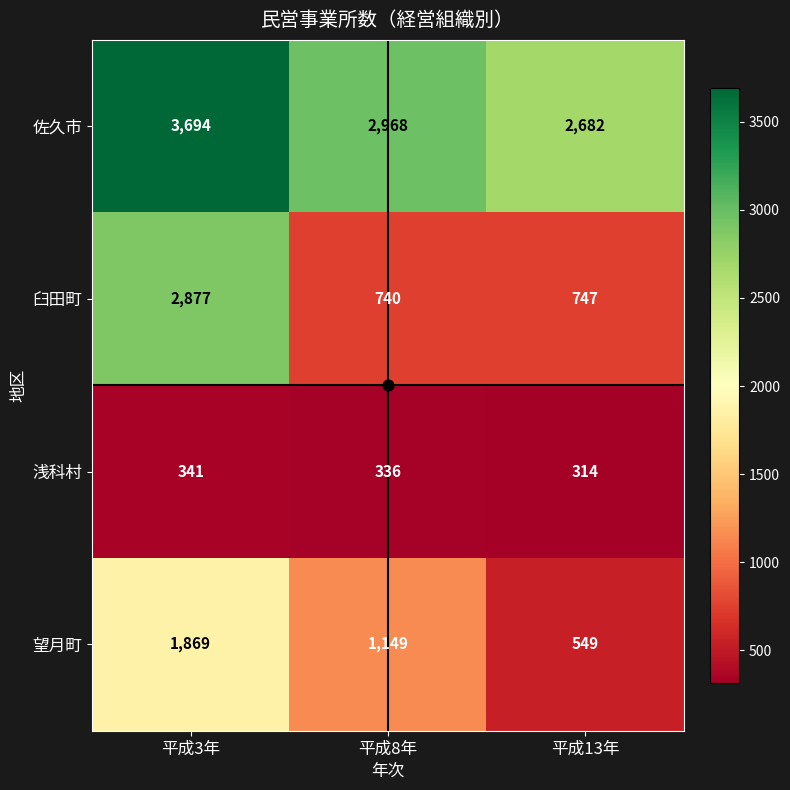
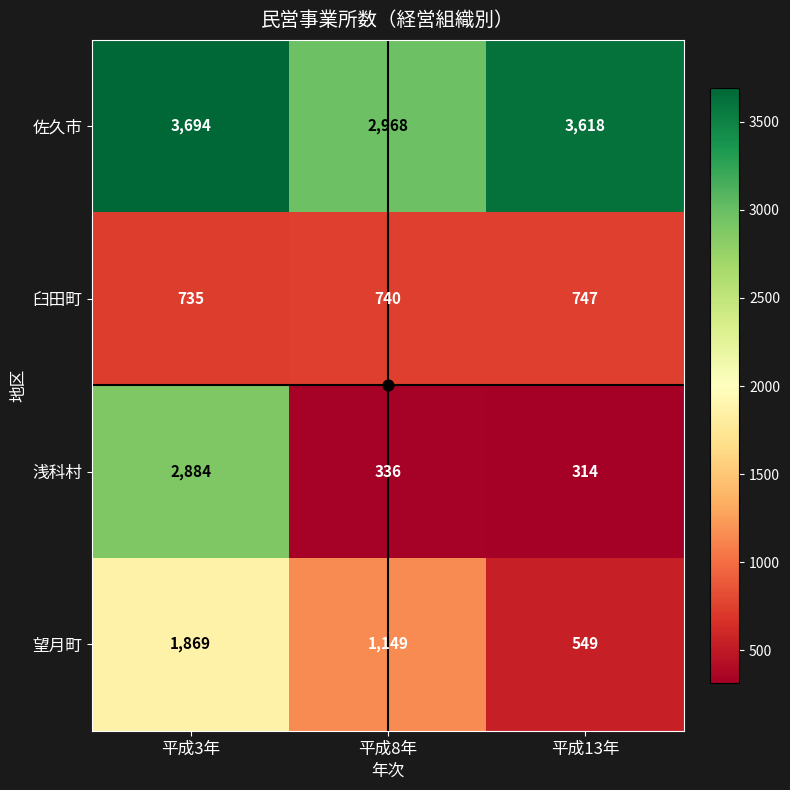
佐久市, 平成13年: 2,682 -> 3,618
臼田町, 平成3年: 2,877 -> 735
浅科村, 平成3年: 341 -> 2,884
